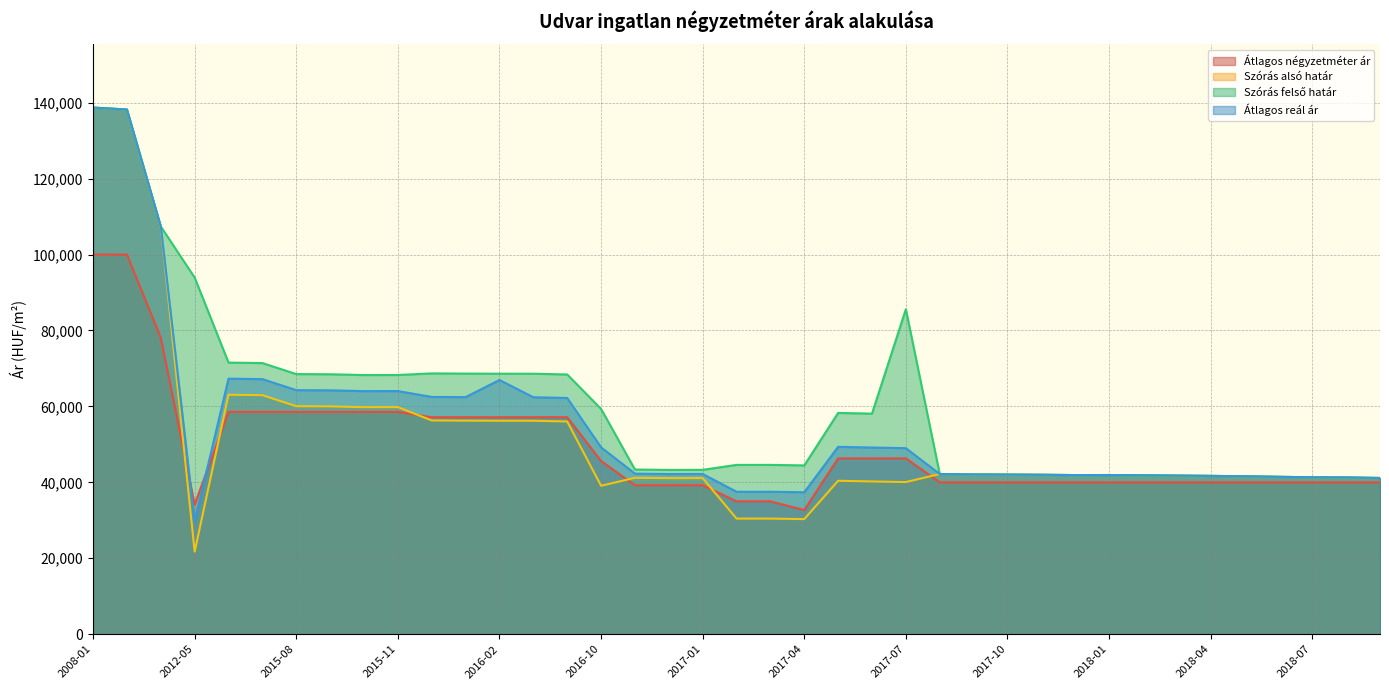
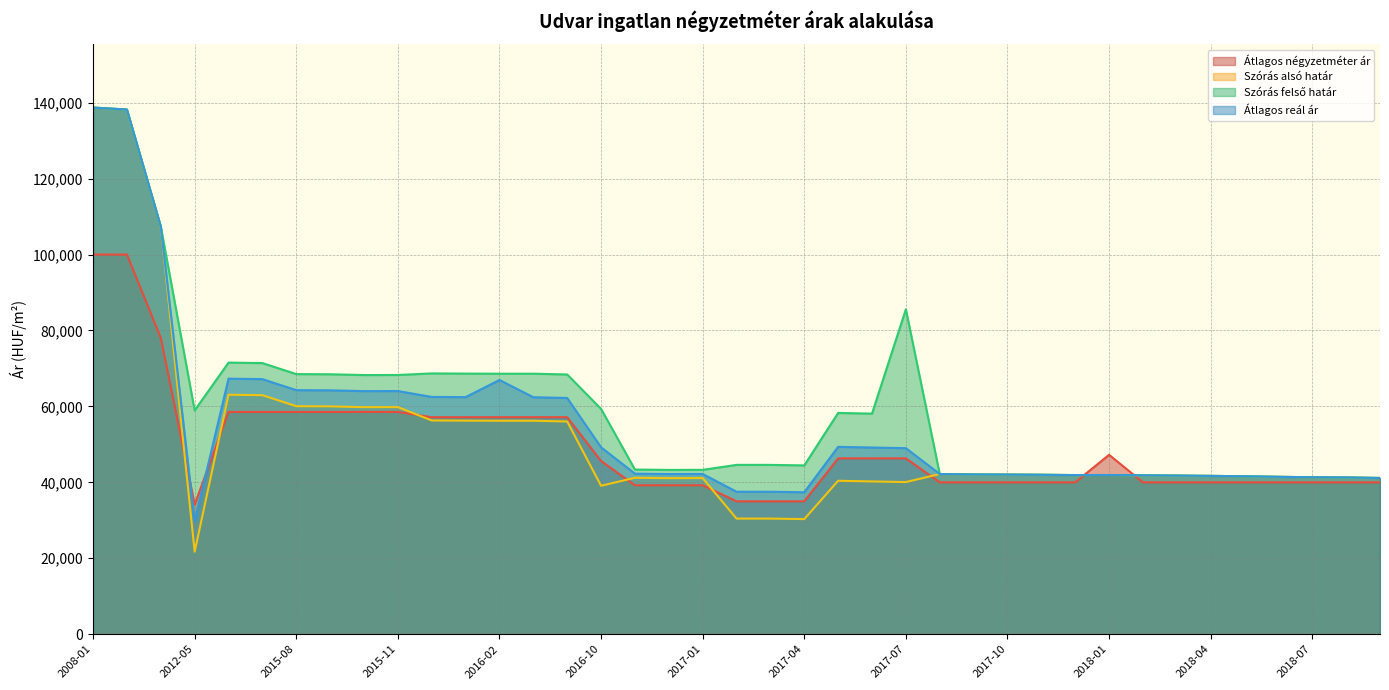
Szórás felső határ, 2012-05: 94,000 -> 59,000
Átlagos négyzetméter ár, 2017-04: 33,000 -> 35,000
Átlagos négyzetméter ár, 2018-01: 40,000 -> 47,000
